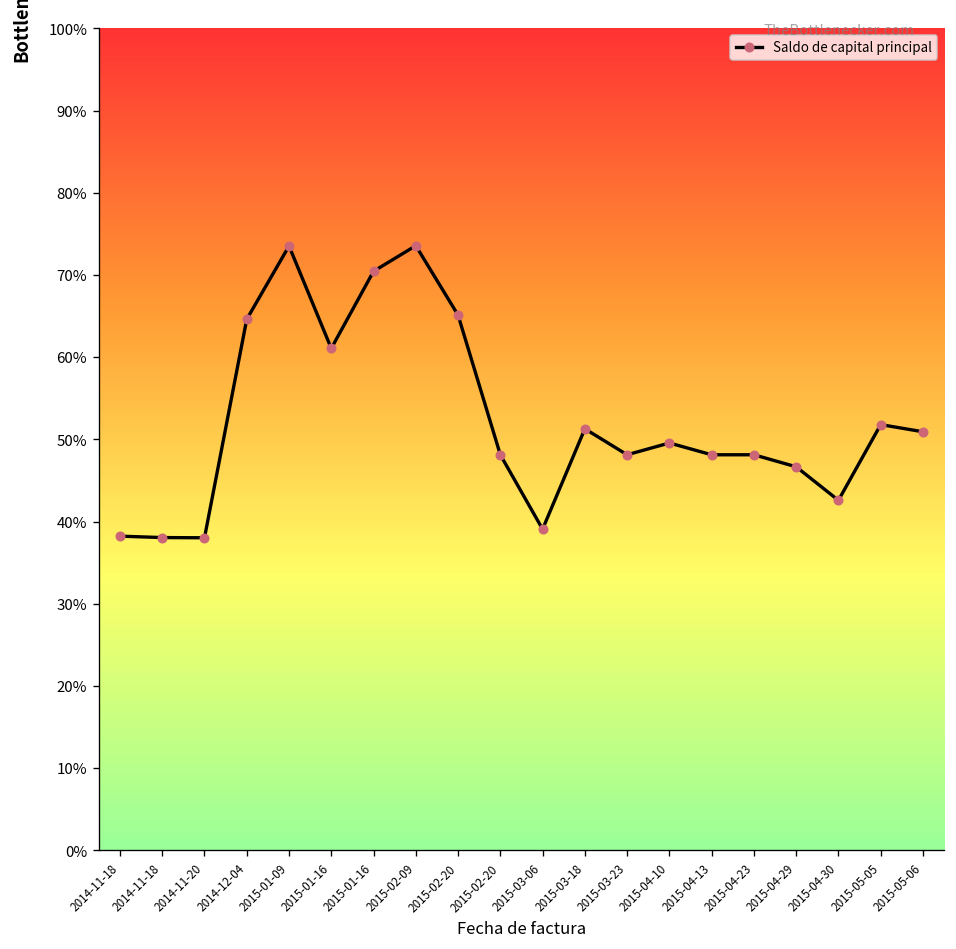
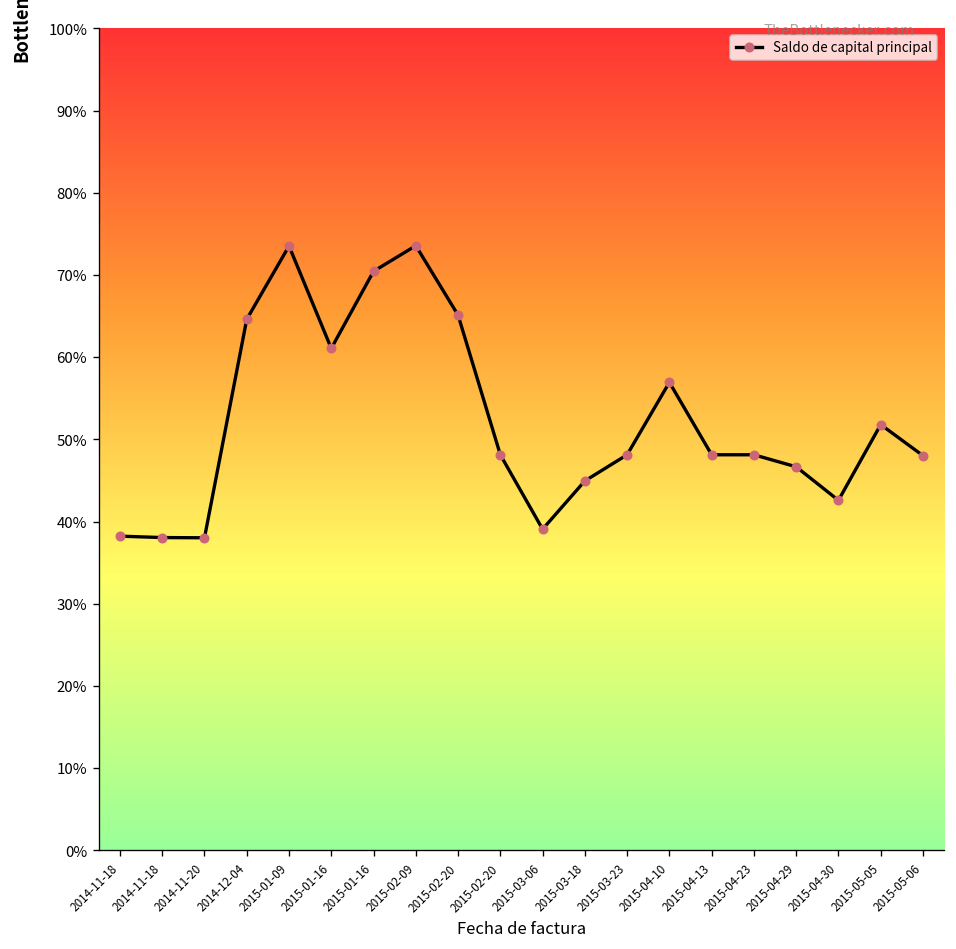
2015-03-18: 51% -> 45%
2015-04-10: 50% -> 57%
2015-05-06: 51% -> 48%
